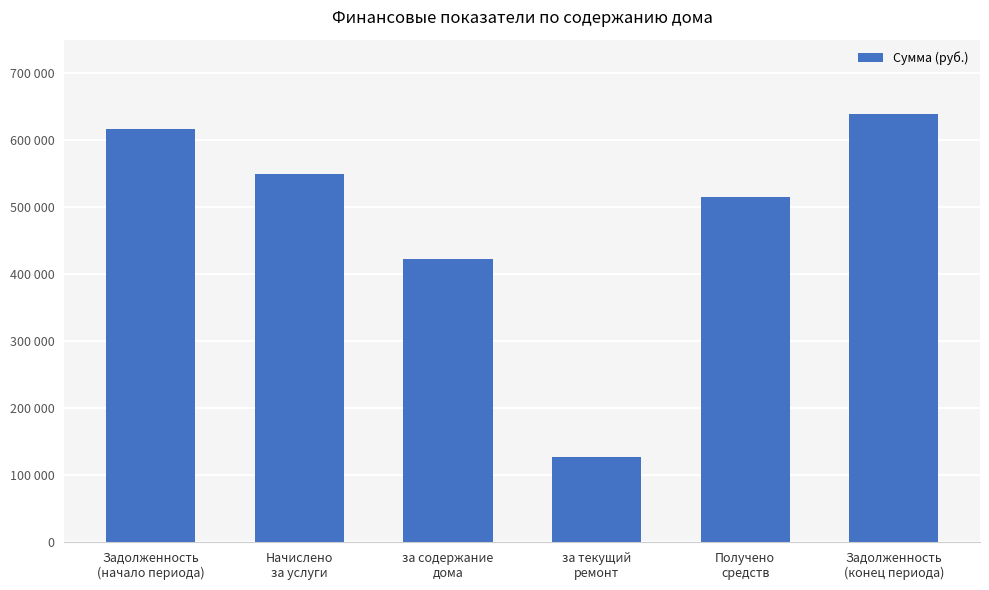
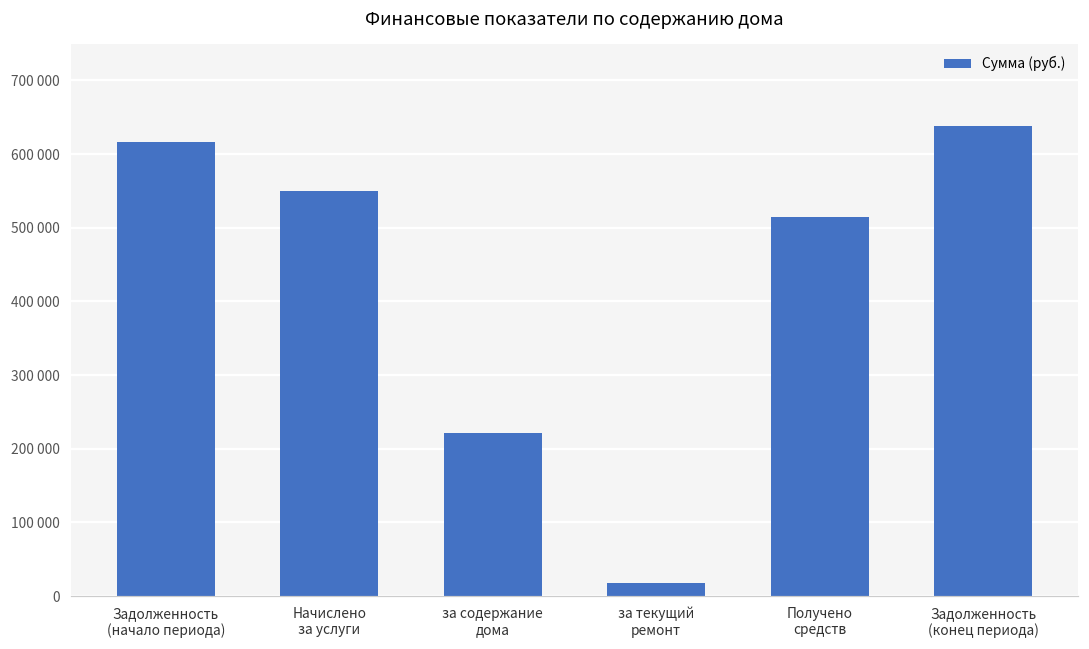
за содержание дома: 420000 -> 220000
за текущий ремонт: 130000 -> 20000
